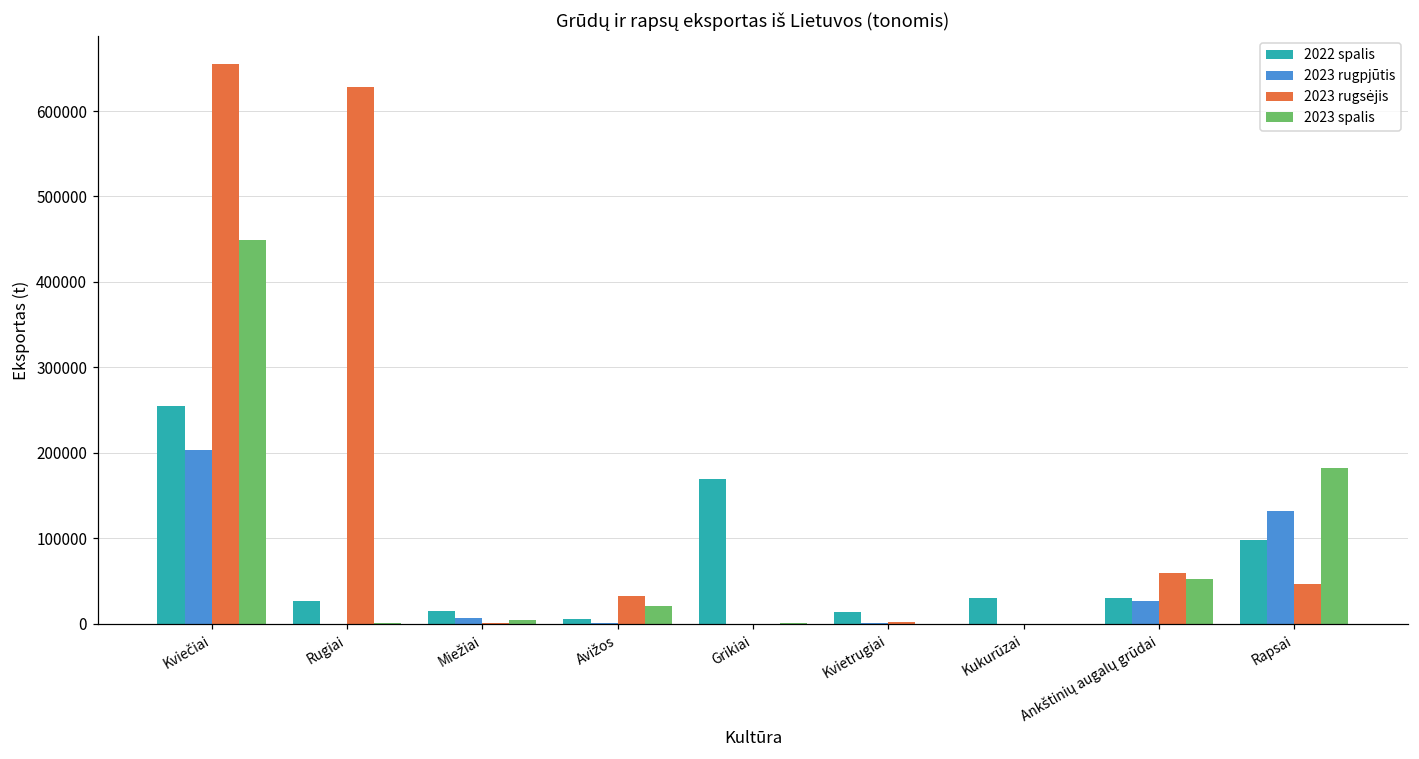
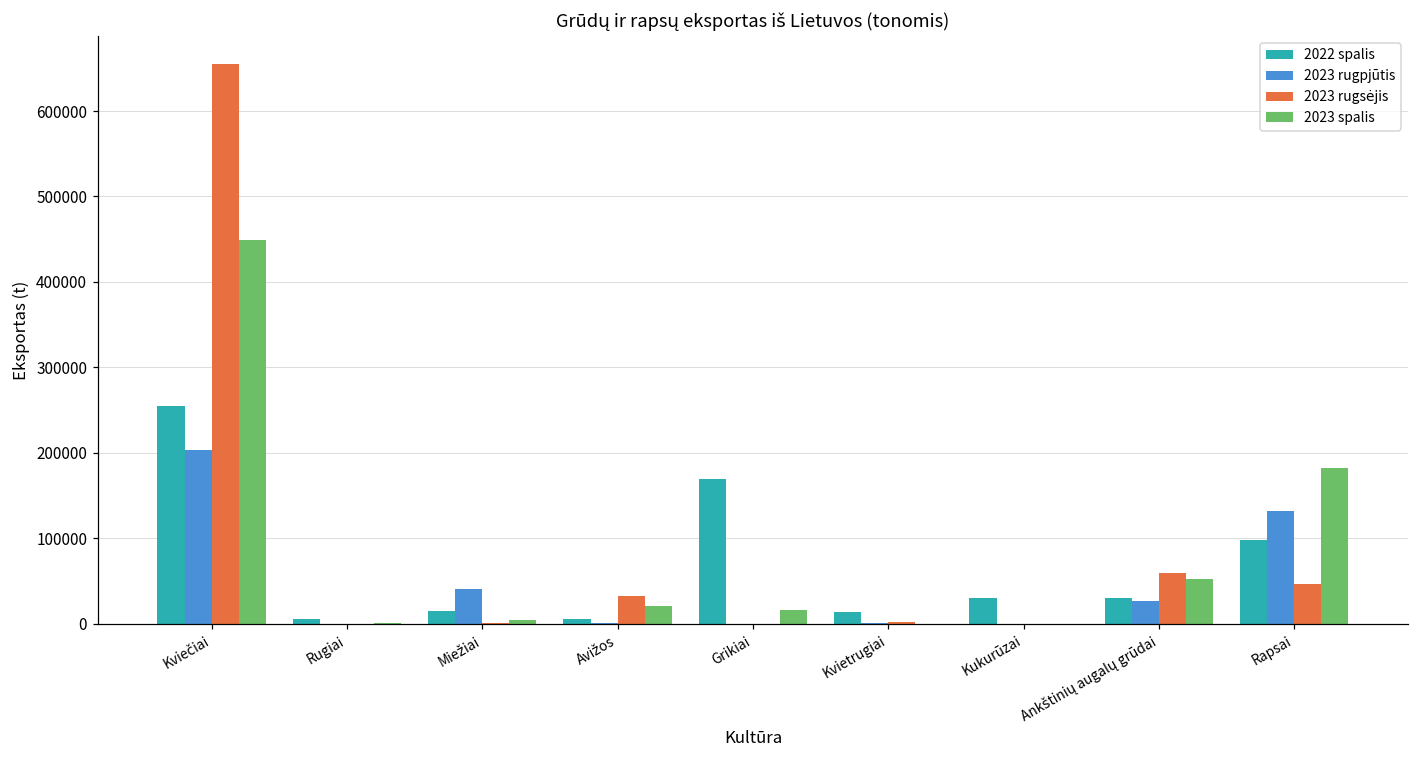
2022 spalis, Rugiai: 30000 -> 10000
2023 rugsėjis, Rugiai: 630000 -> 0
2023 rugpjūtis, Miežiai: 10000 -> 40000
2023 spalis, Grikiai: 0 -> 20000
